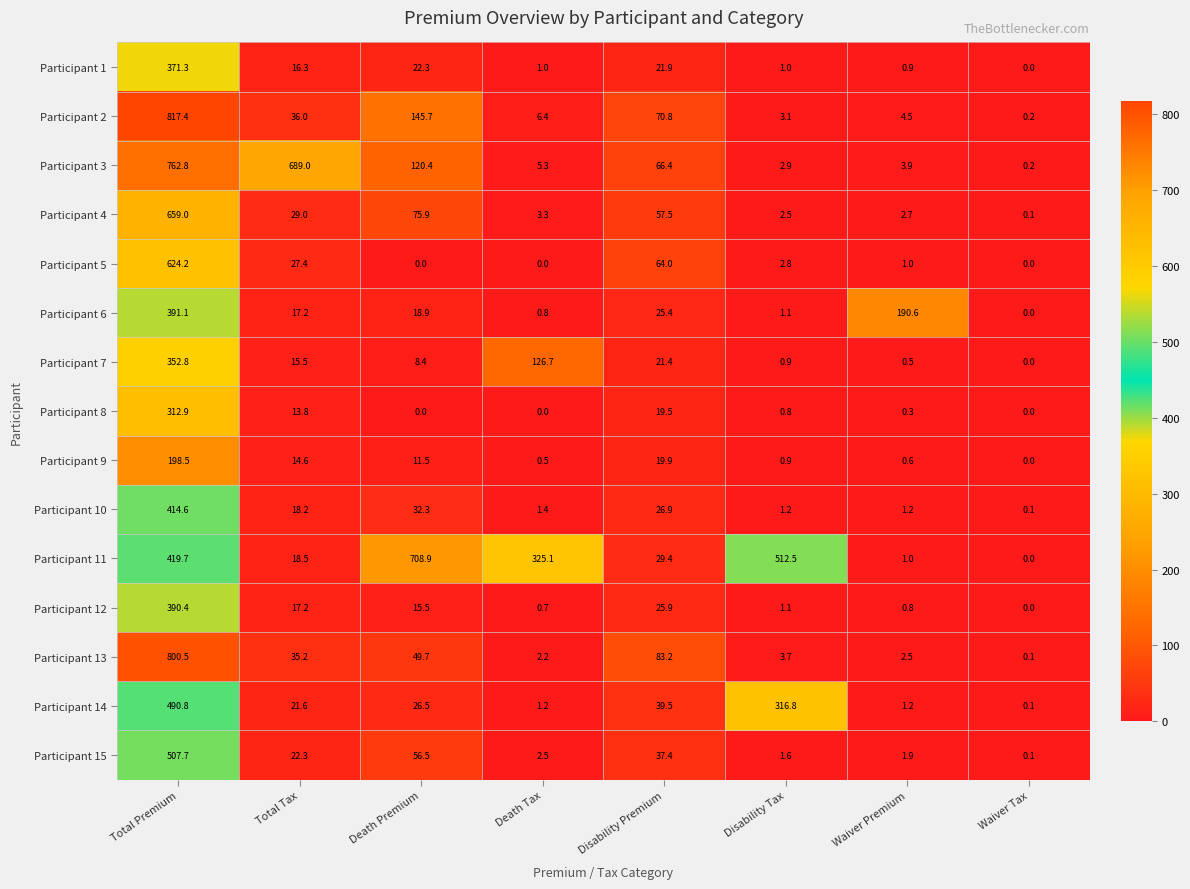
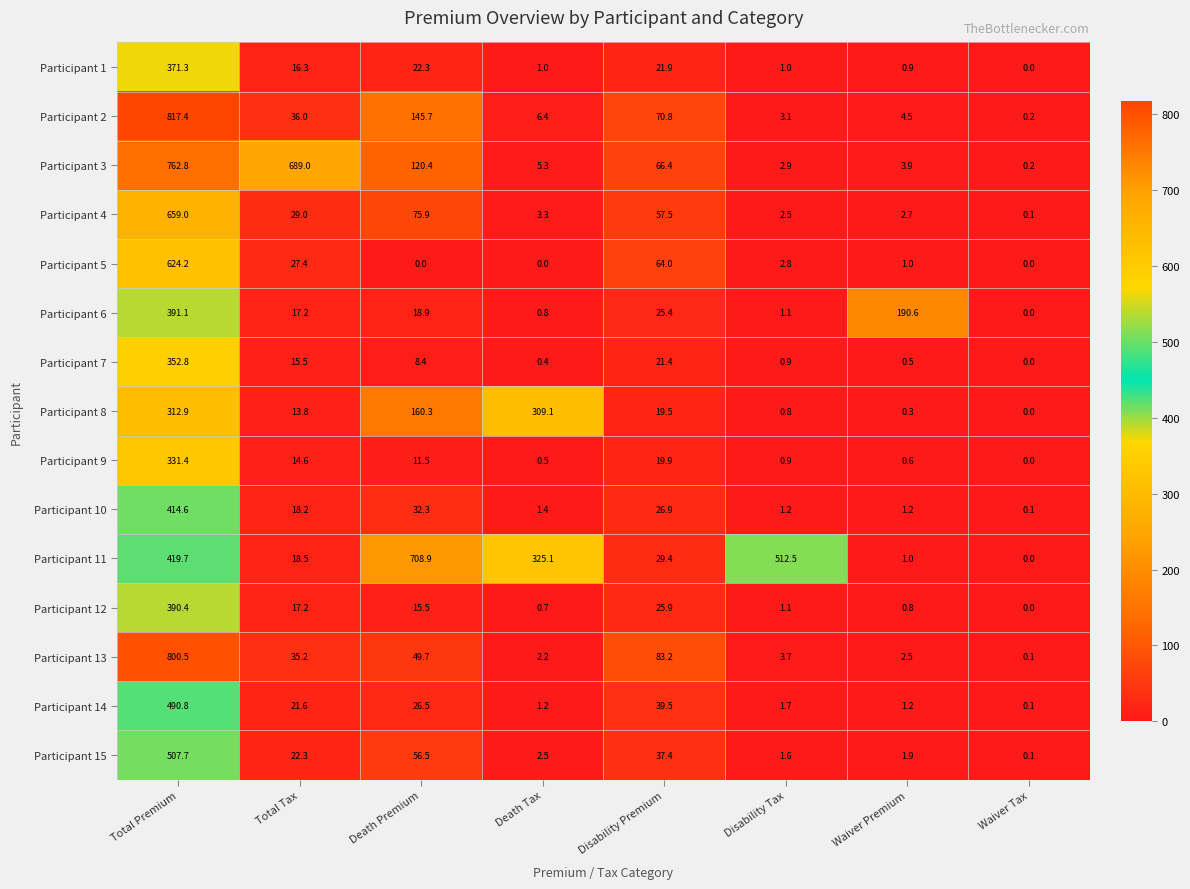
Participant 7, Death Tax: 126.7 -> 0.4
Participant 8, Death Premium: 0.0 -> 160.3
Participant 8, Death Tax: 0.0 -> 309.1
Participant 9, Total Premium: 198.5 -> 331.4
Participant 14, Disability Tax: 316.8 -> 1.7
